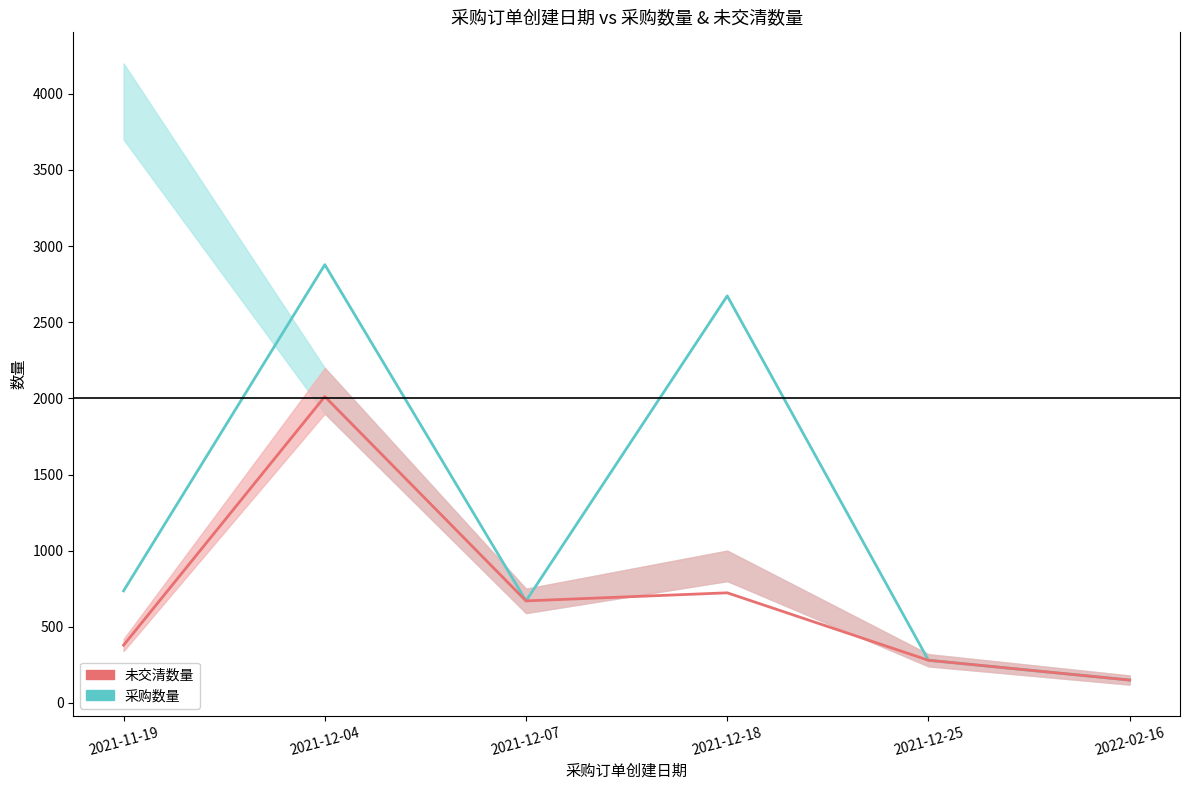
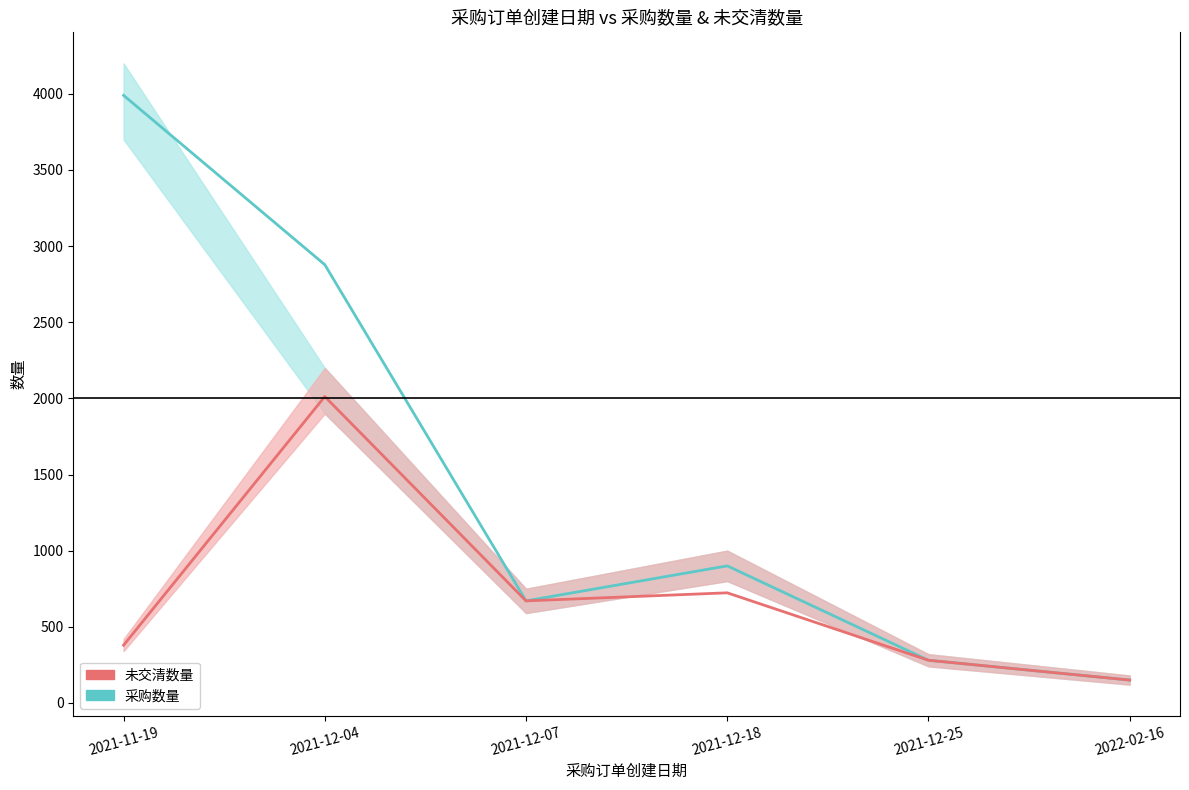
采购数量, 2021-11-19: 740 -> 3990
采购数量, 2021-12-18: 2670 -> 900
